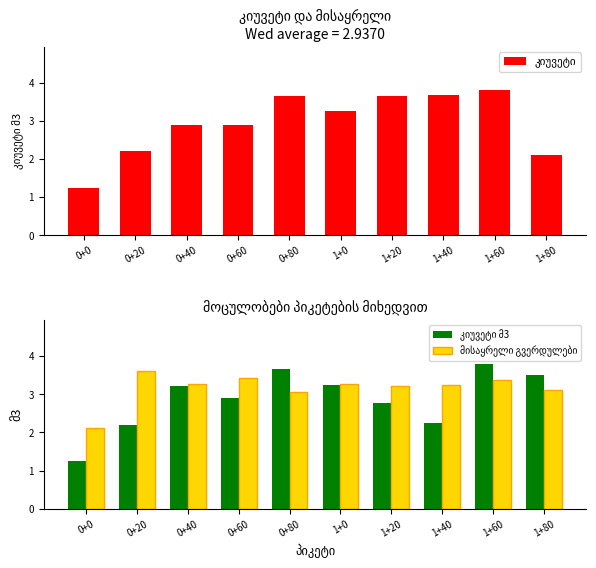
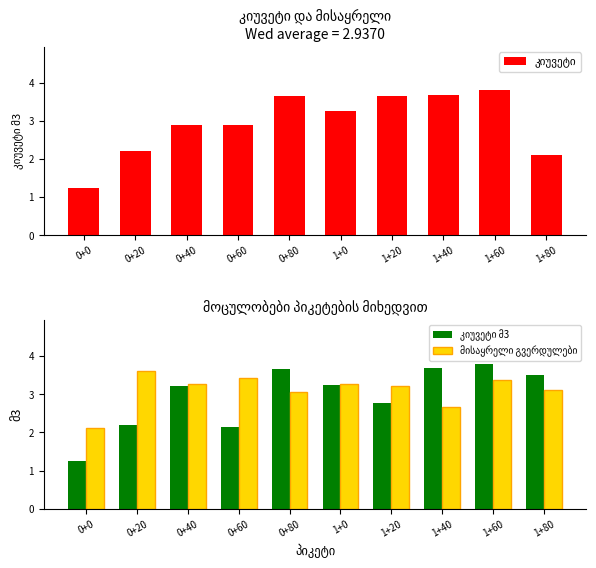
მოცულობები პიკეტების მიხედვით, კიუვეტი მ3, 0+60: 2.9 -> 2.2
მოცულობები პიკეტების მიხედვით, კიუვეტი მ3, 1+40: 2.3 -> 3.7
მოცულობები პიკეტების მიხედვით, მისაყრელი გვერდულები, 1+40: 3.3 -> 2.7
